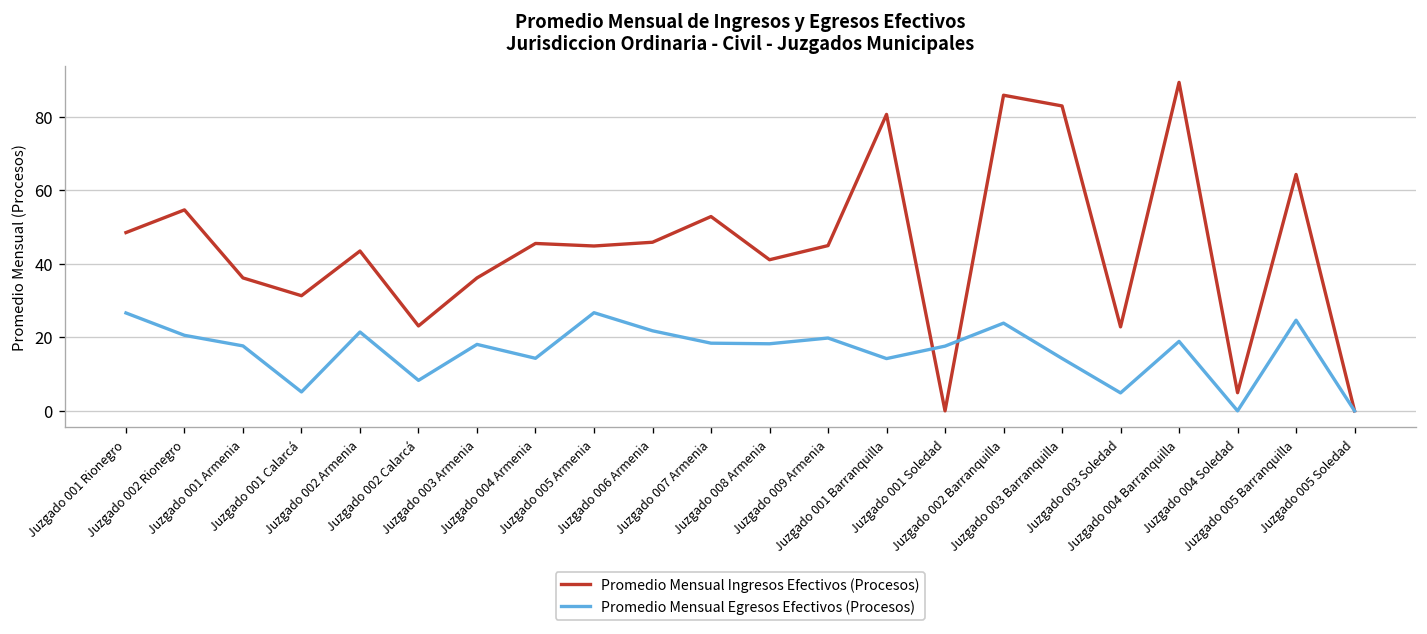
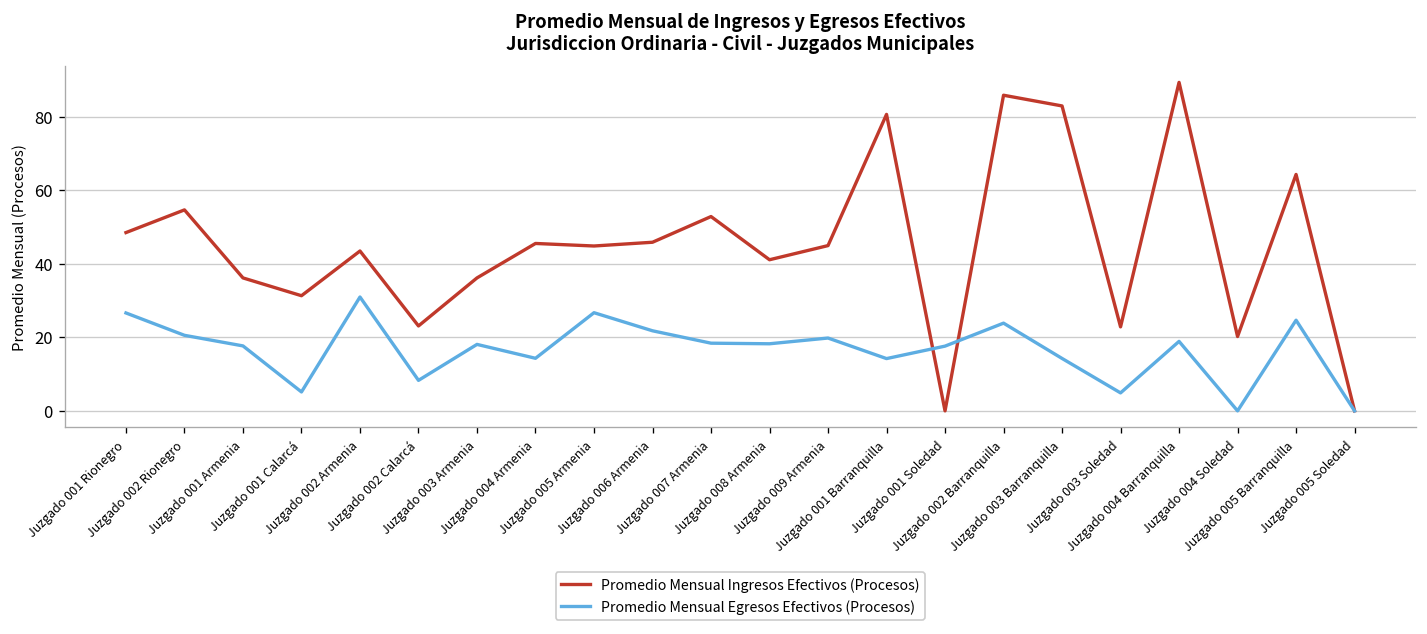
Promedio Mensual Egresos Efectivos (Procesos), Juzgado 002 Armenia: 21 -> 31
Promedio Mensual Ingresos Efectivos (Procesos), Juzgado 004 Soledad: 5 -> 20
